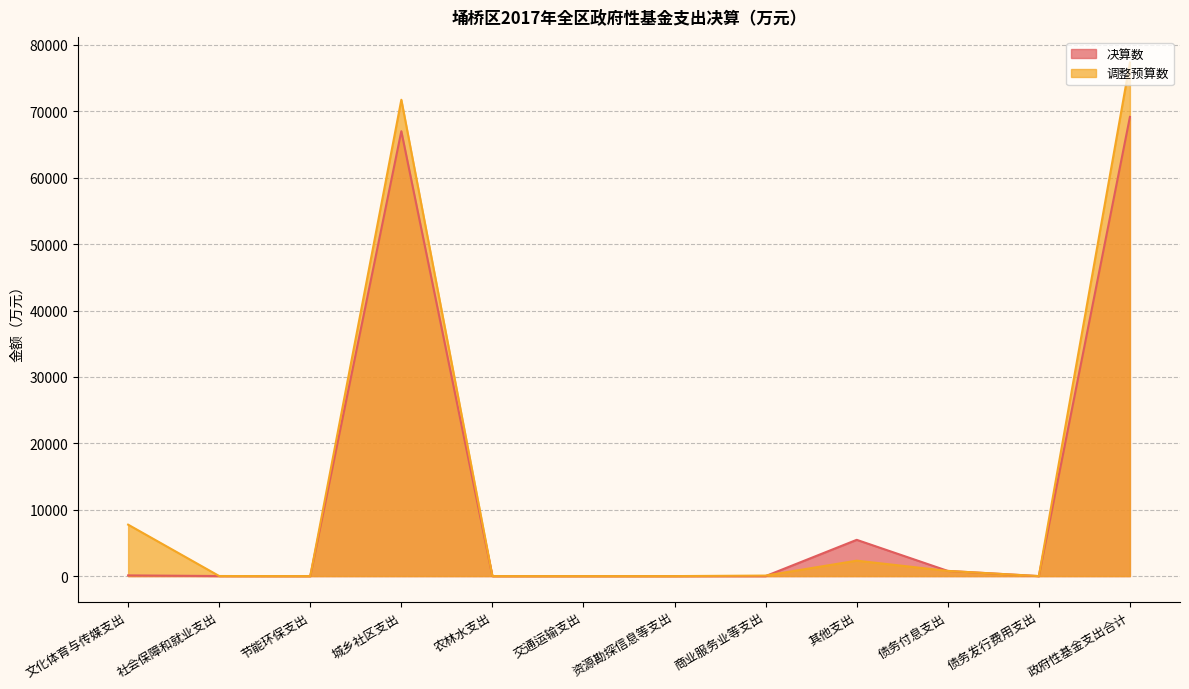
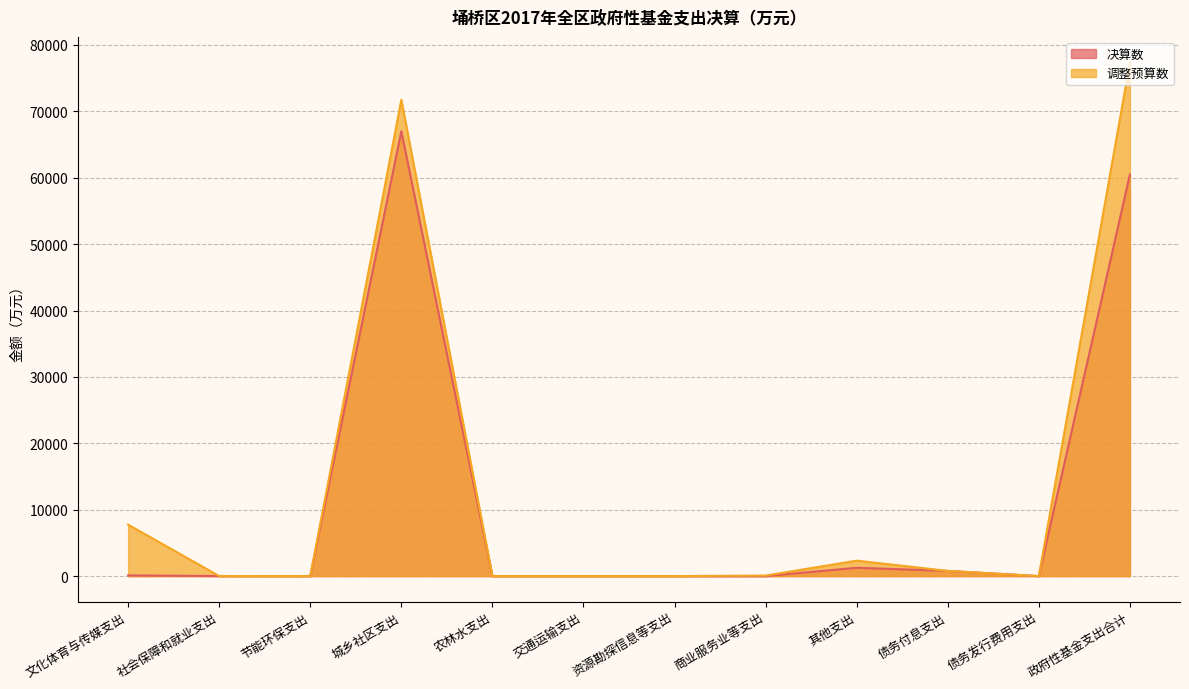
决算数, 其他支出: 5000 -> 1000
决算数, 政府性基金支出合计: 69000 -> 60000
